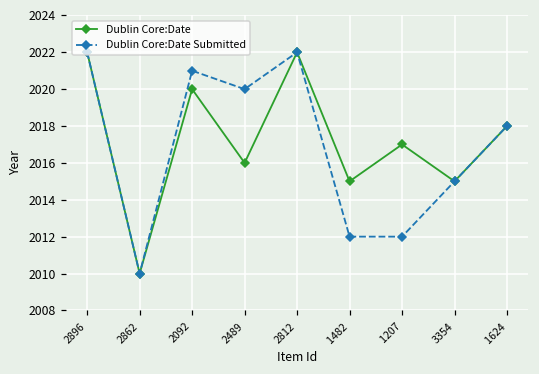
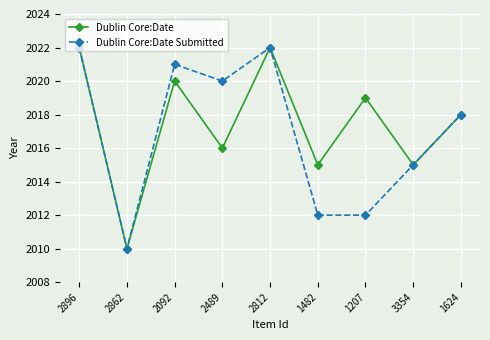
Dublin Core:Date, 1207: 2017 -> 2019
